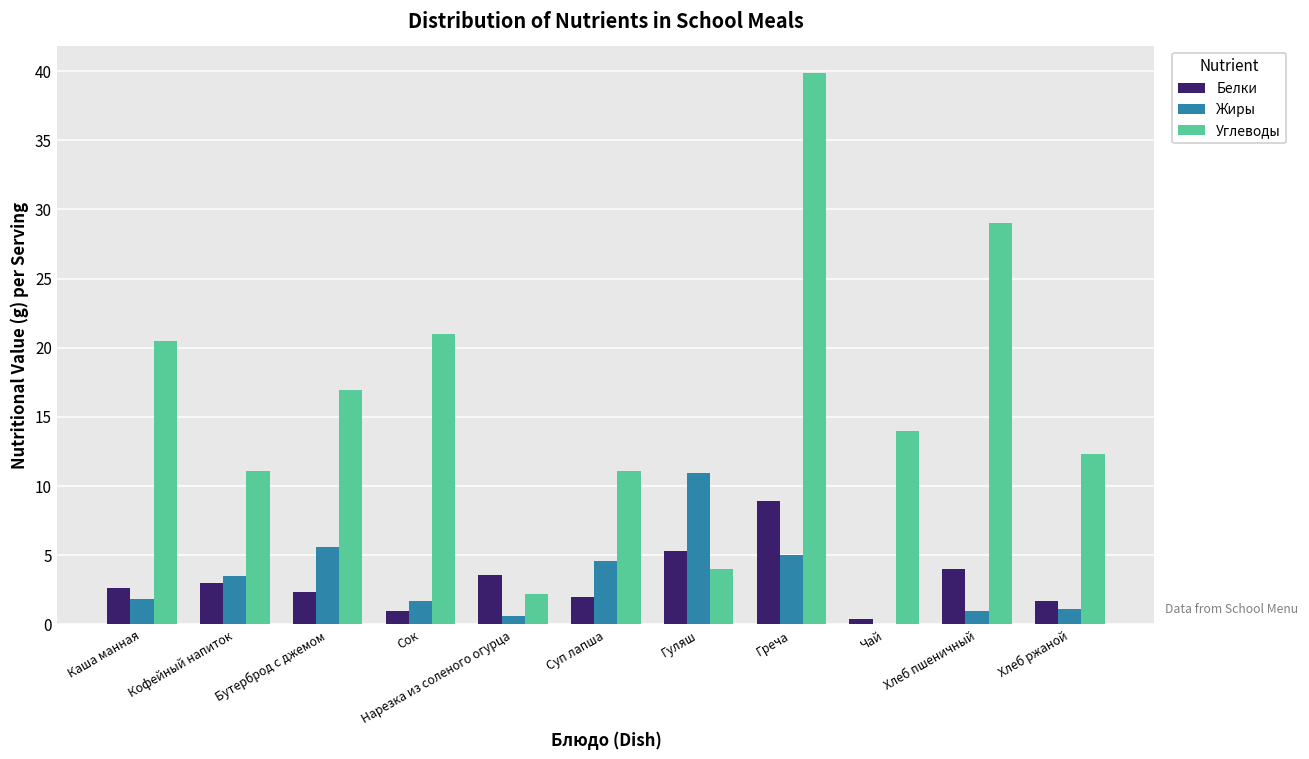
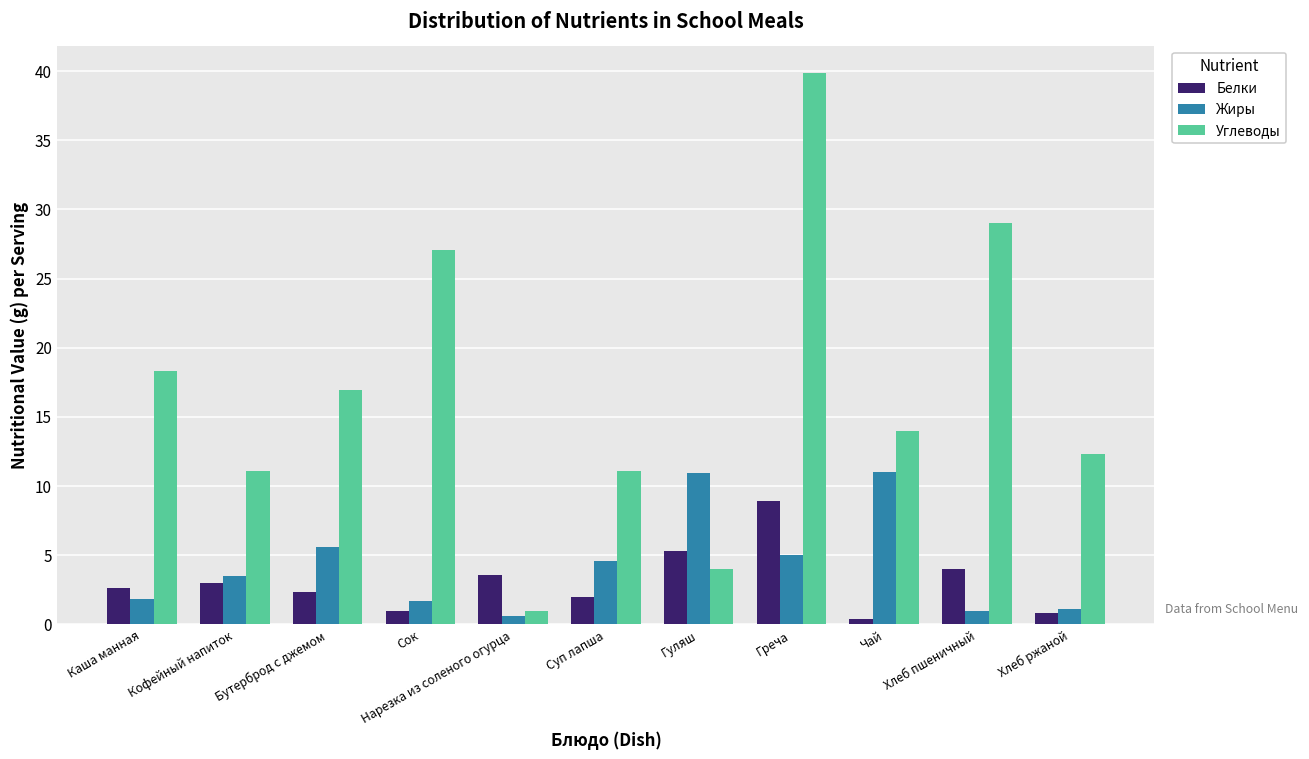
Углеводы, Каша манная: 20.5 -> 18.3
Углеводы, Сок: 21.0 -> 27.1
Углеводы, Нарезка из соленого огурца: 2.2 -> 1.0
Жиры, Чай: 0 -> 11
Белки, Хлеб ржаной: 1.7 -> 0.8
